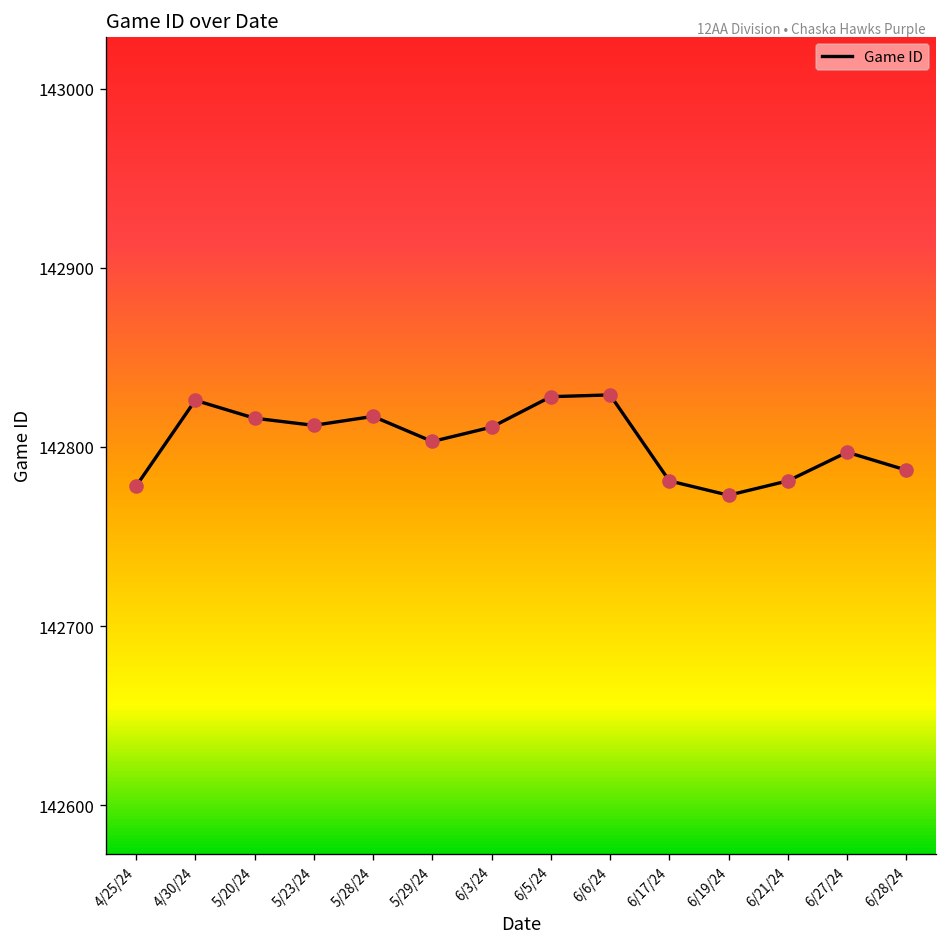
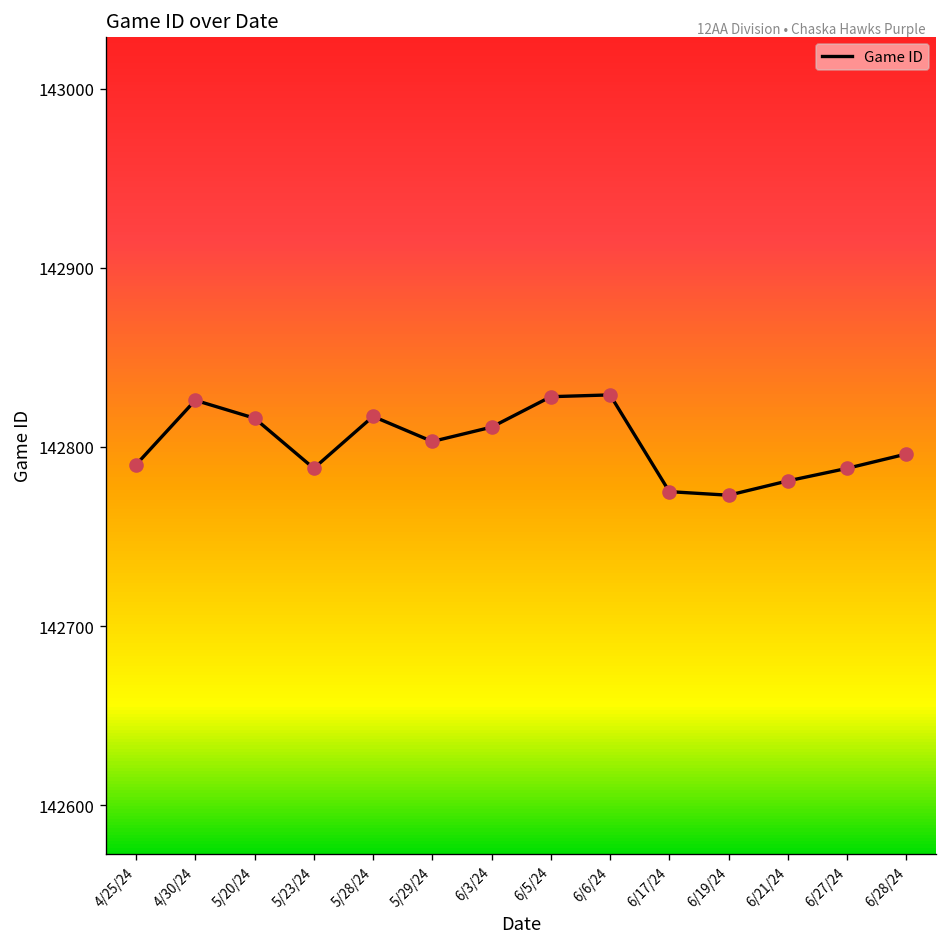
4/25/24: 142778 -> 142790
5/23/24: 142812 -> 142788
6/17/24: 142781 -> 142775
6/27/24: 142797 -> 142788
6/28/24: 142787 -> 142796
